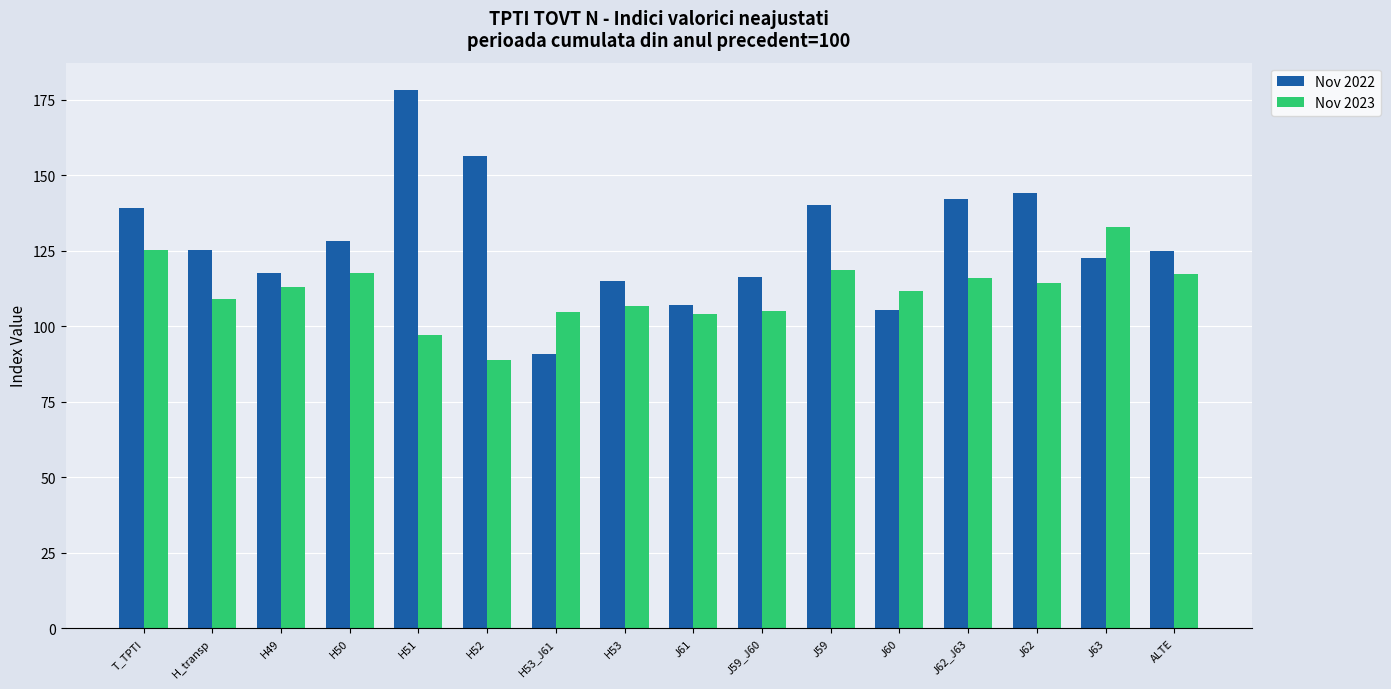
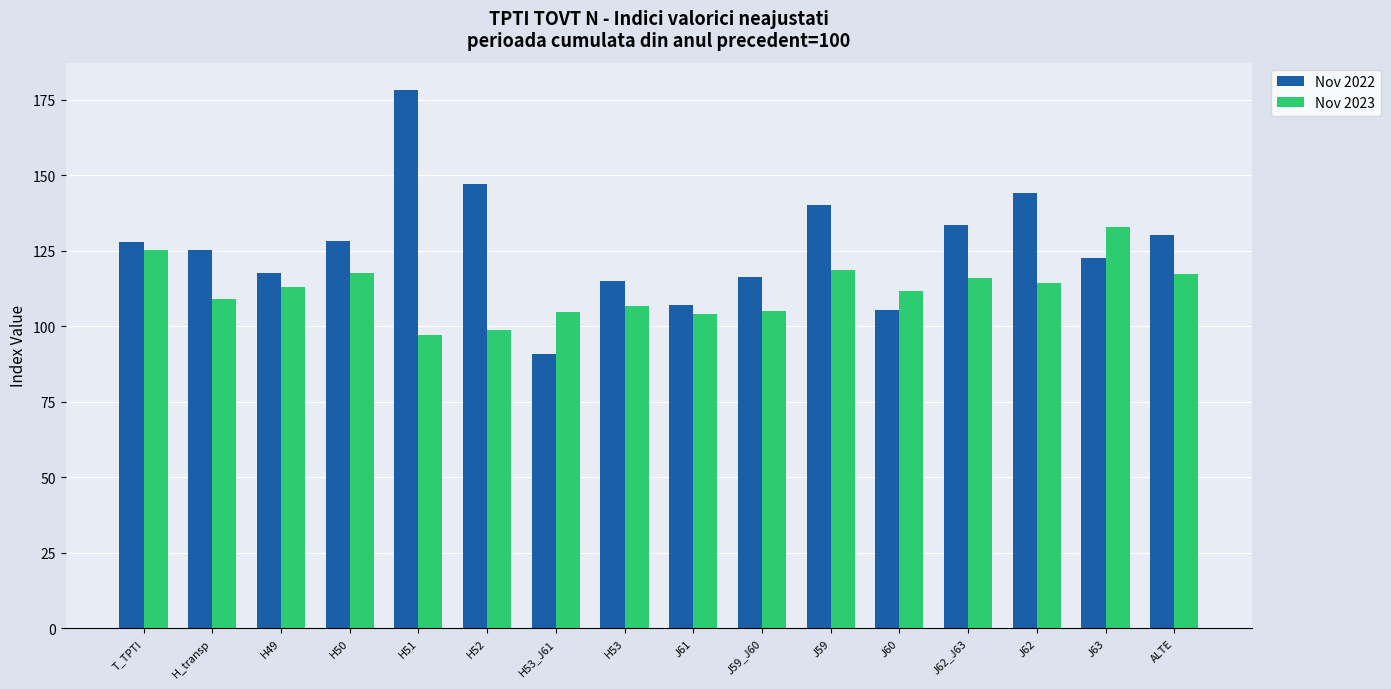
Nov 2022, T_TPTI: 139 -> 128
Nov 2022, H52: 156 -> 147
Nov 2023, H52: 89 -> 99
Nov 2022, J62_J63: 142 -> 134
Nov 2022, ALTE: 125 -> 130
